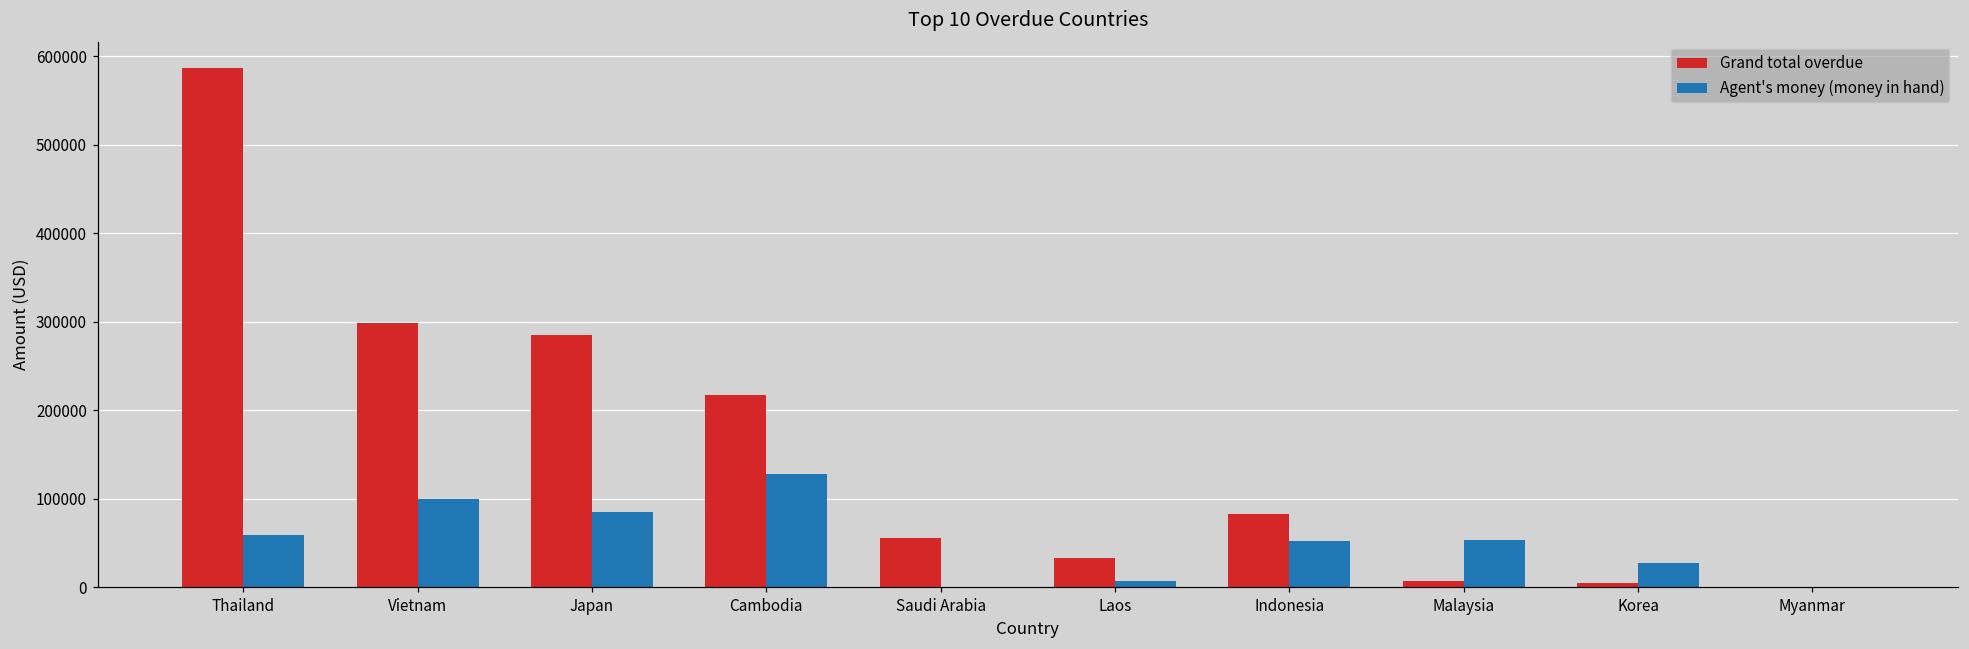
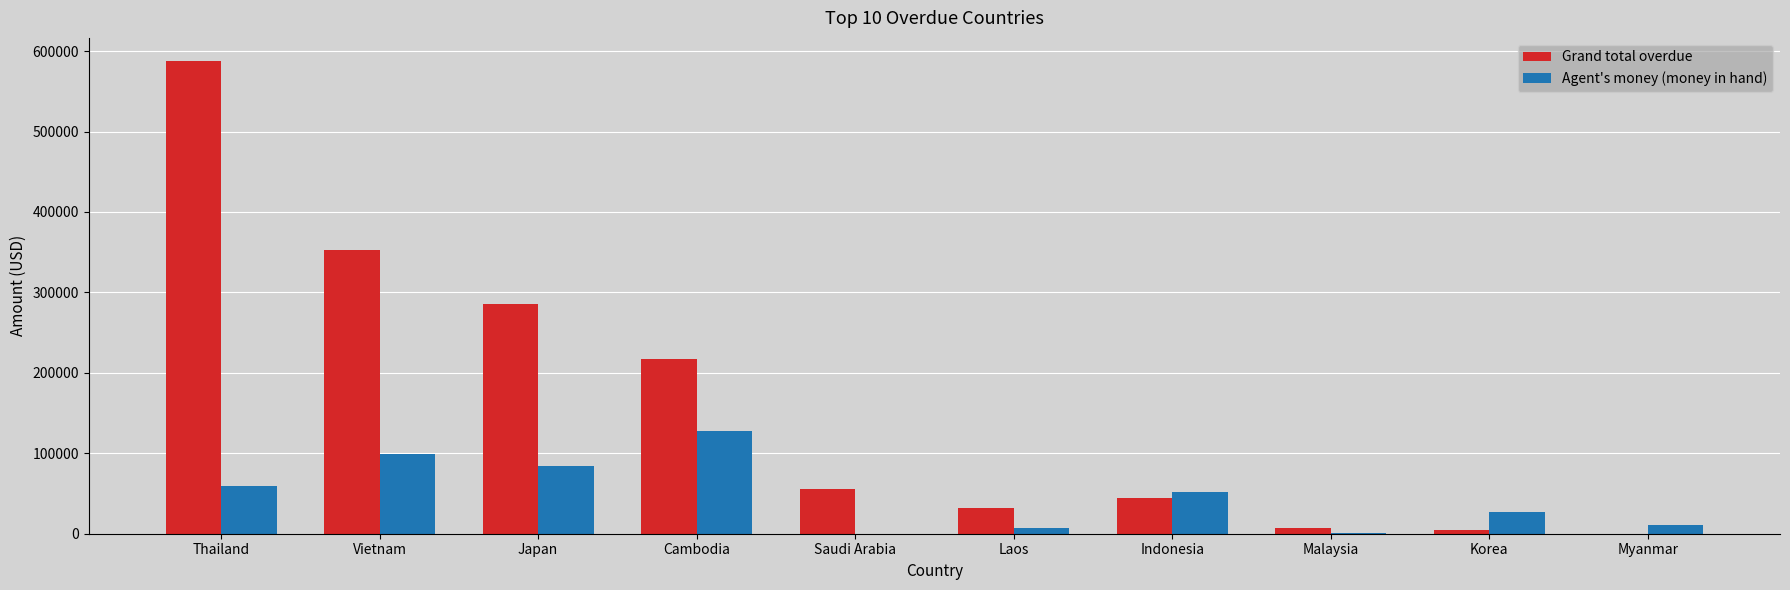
Grand total overdue, Vietnam: 300000 -> 350000
Grand total overdue, Indonesia: 80000 -> 40000
Agent's money (money in hand), Malaysia: 50000 -> 0
Agent's money (money in hand), Myanmar: 0 -> 10000
